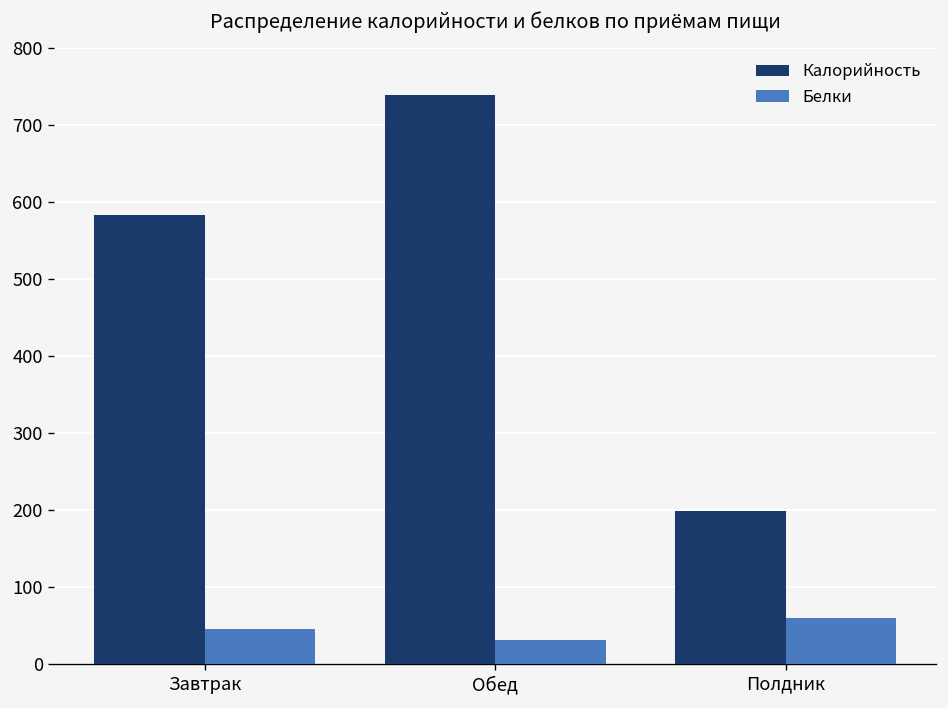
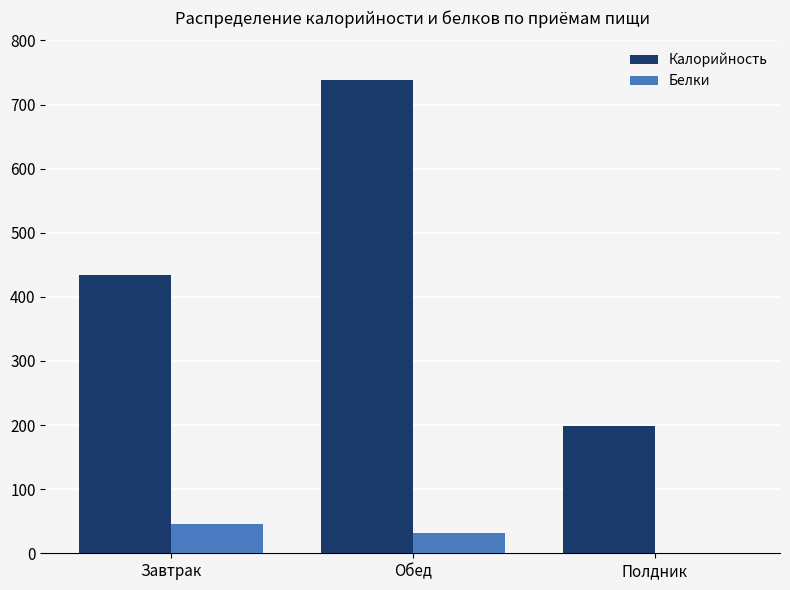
Калорийность, Завтрак: 580 -> 430
Белки, Полдник: 60 -> 0
